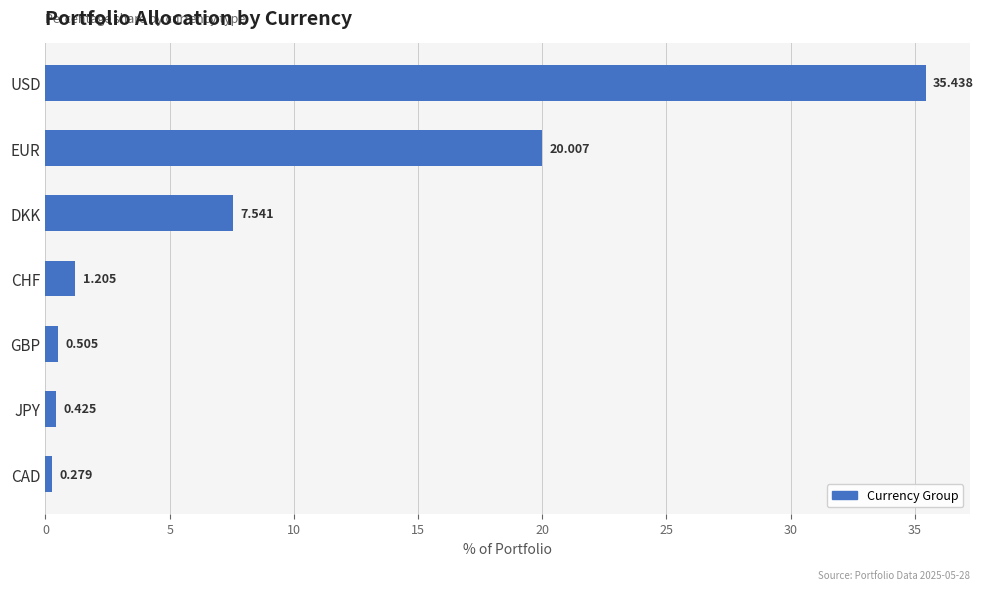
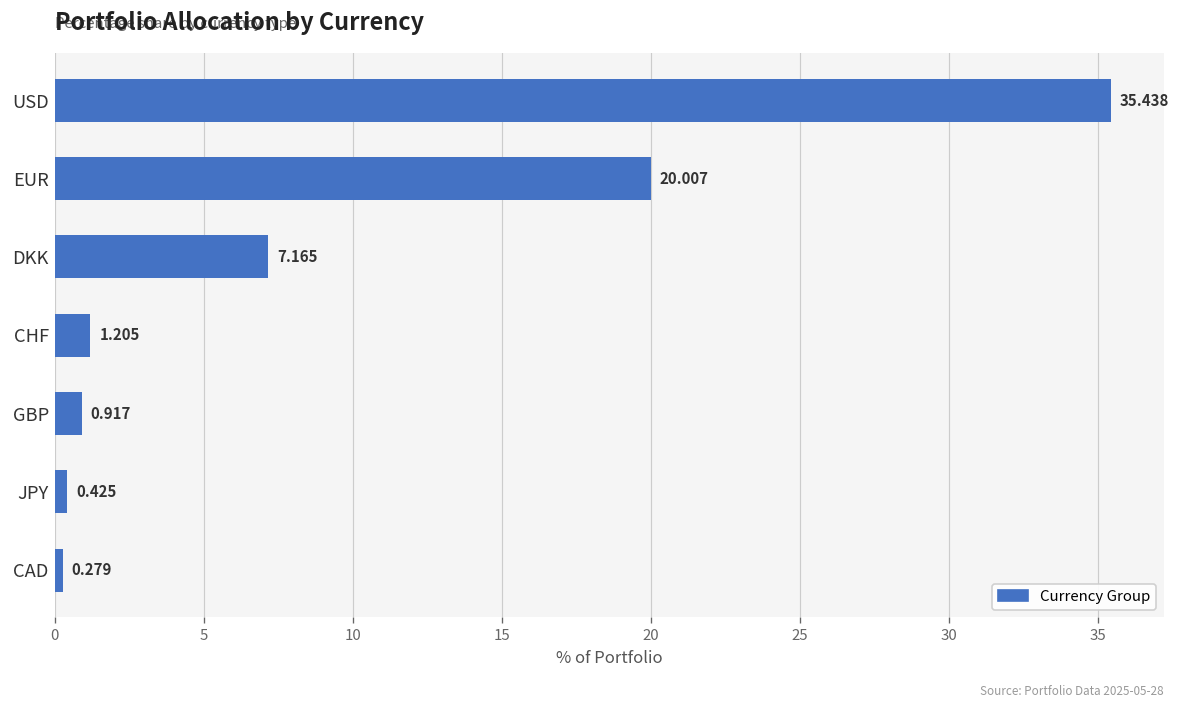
DKK: 7.541 -> 7.165
GBP: 0.505 -> 0.917
